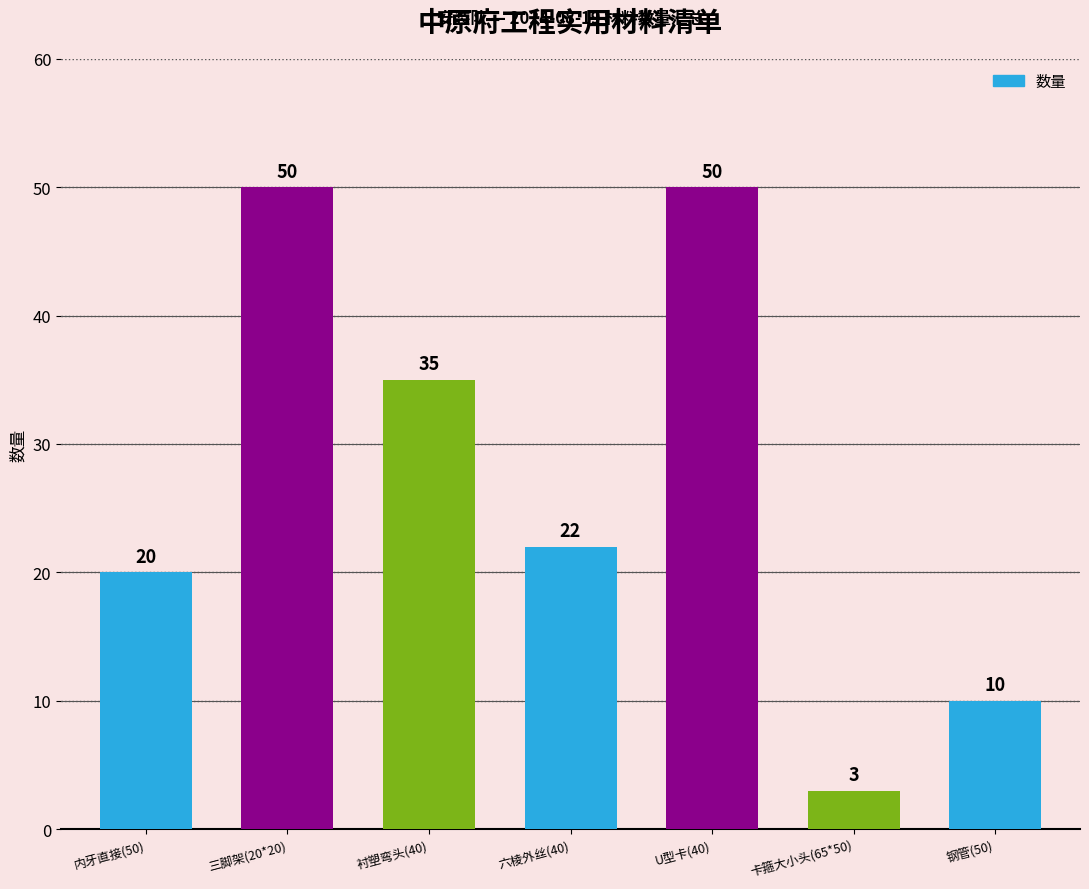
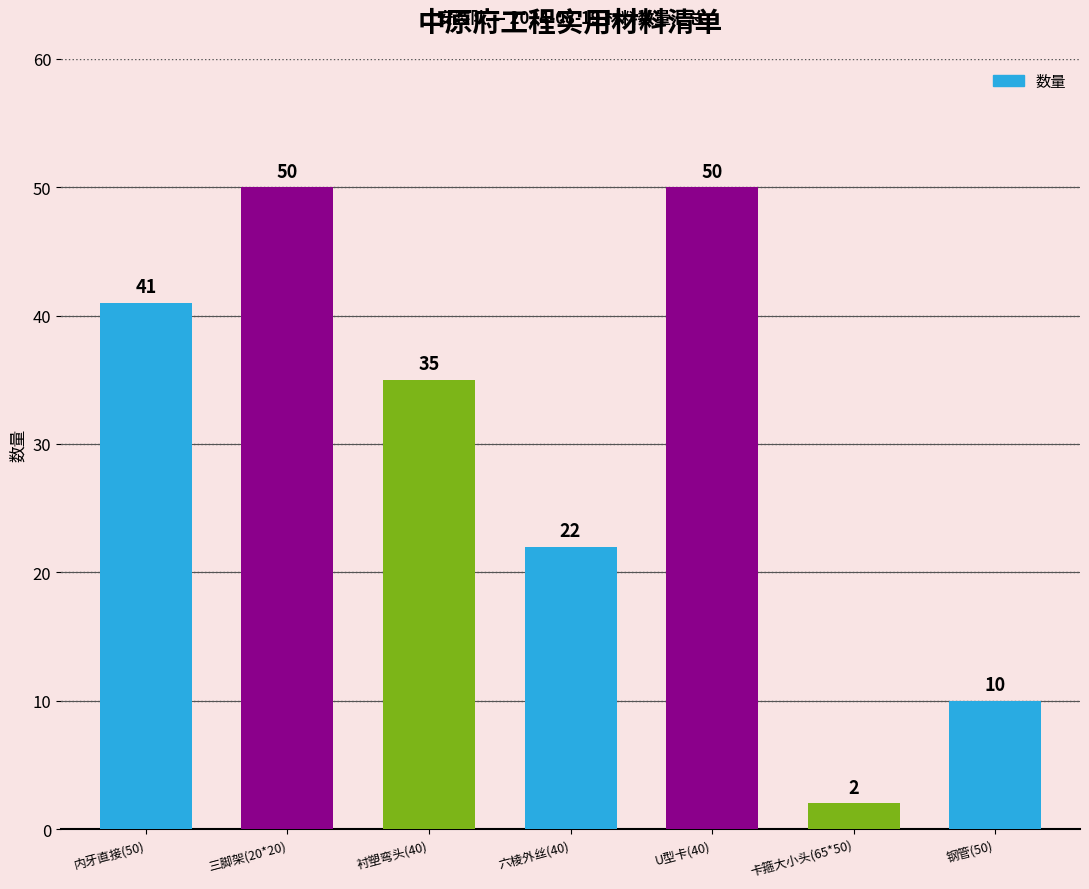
内牙直接(50): 20 -> 41
卡箍大小头(65*50): 3 -> 2
